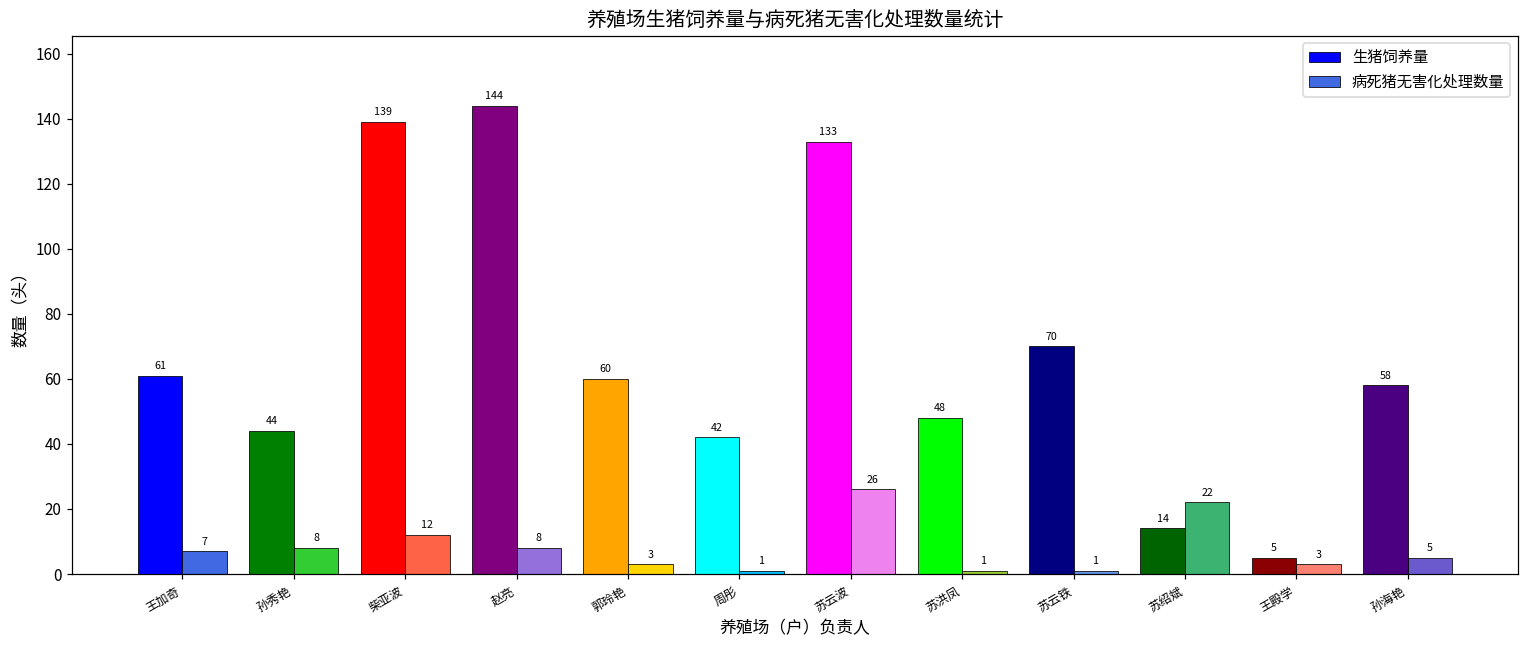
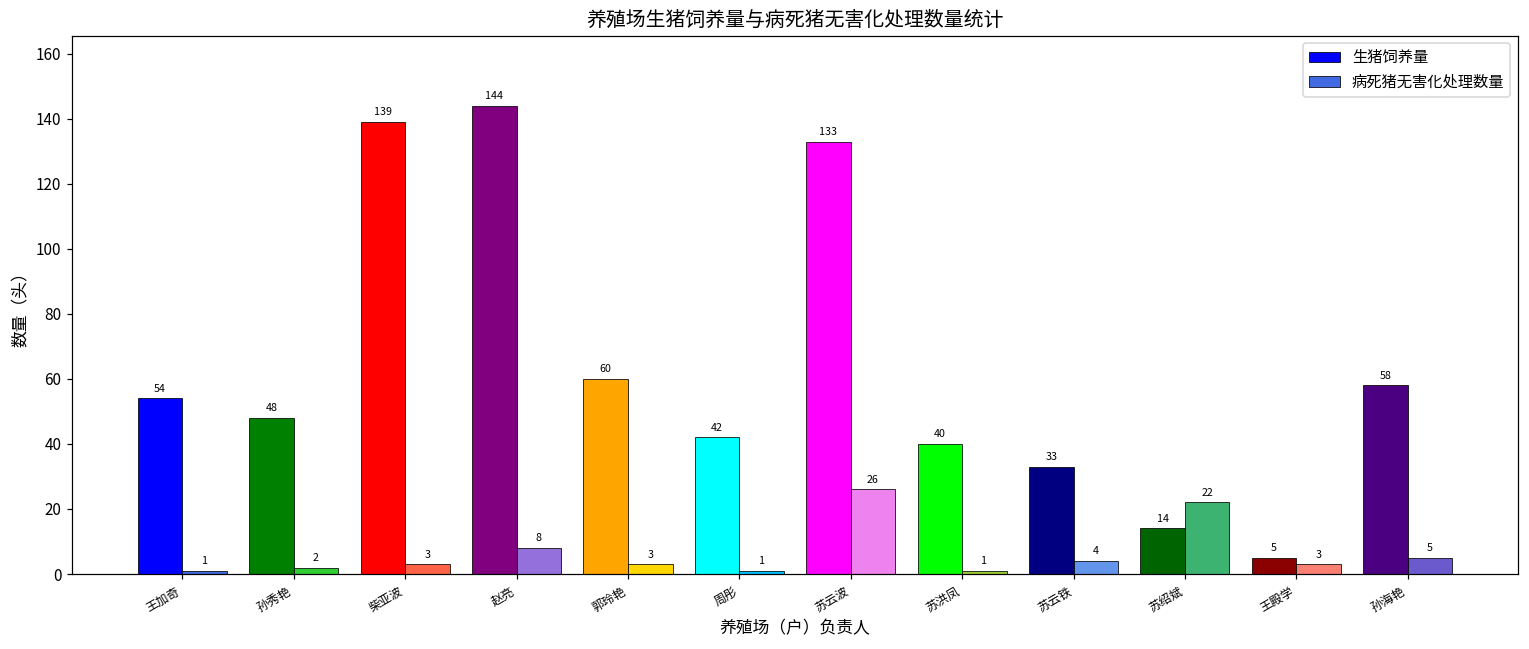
生猪饲养量, 王加奇: 61 -> 54
病死猪无害化处理数量, 王加奇: 7 -> 1
生猪饲养量, 孙秀艳: 44 -> 48
病死猪无害化处理数量, 孙秀艳: 8 -> 2
病死猪无害化处理数量, 柴亚波: 12 -> 3
生猪饲养量, 苏洪凤: 48 -> 40
生猪饲养量, 苏云铁: 70 -> 33
病死猪无害化处理数量, 苏云铁: 1 -> 4
